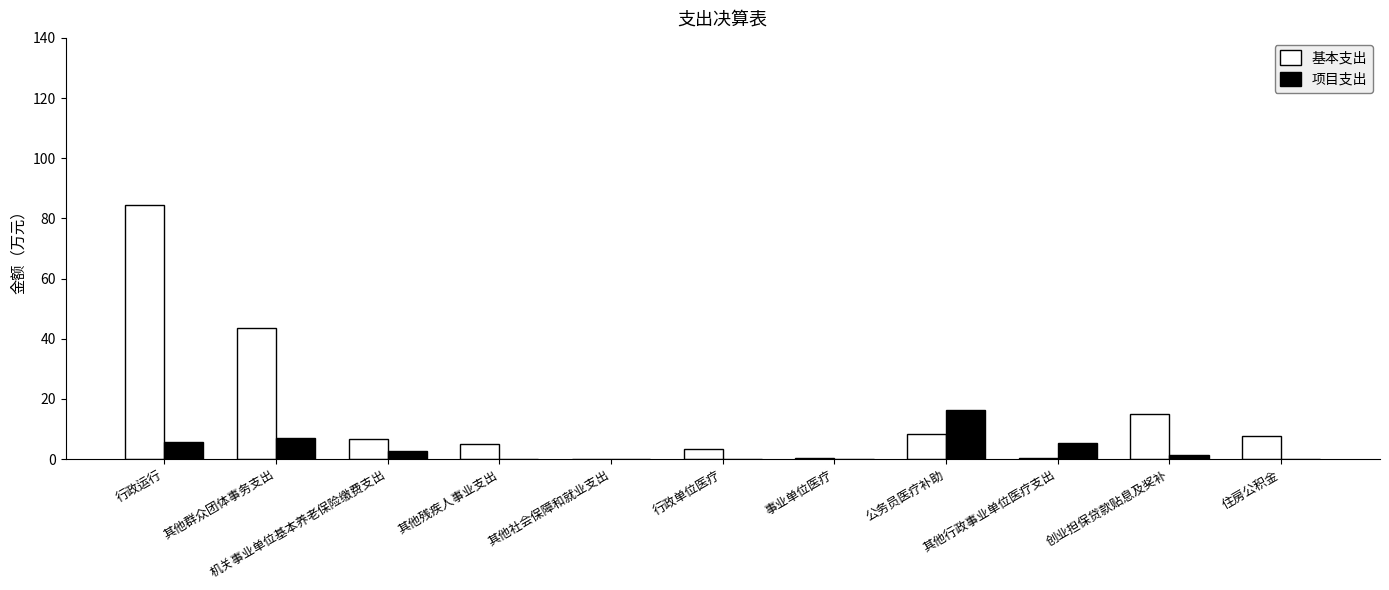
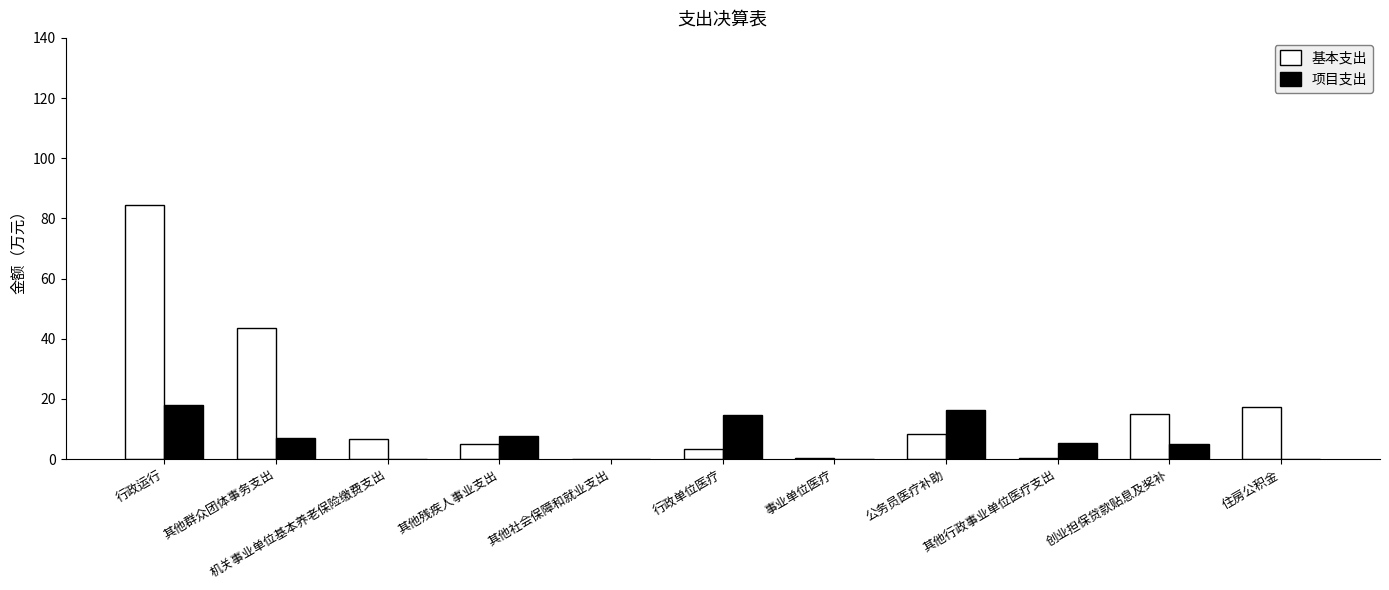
项目支出, 行政运行: 6 -> 18
项目支出, 机关事业单位基本养老保险缴费支出: 3 -> 0
项目支出, 其他残疾人事业支出: 0 -> 8
项目支出, 行政单位医疗: 0 -> 15
项目支出, 创业担保贷款贴息及奖补: 1 -> 5
基本支出, 住房公积金: 8 -> 17
